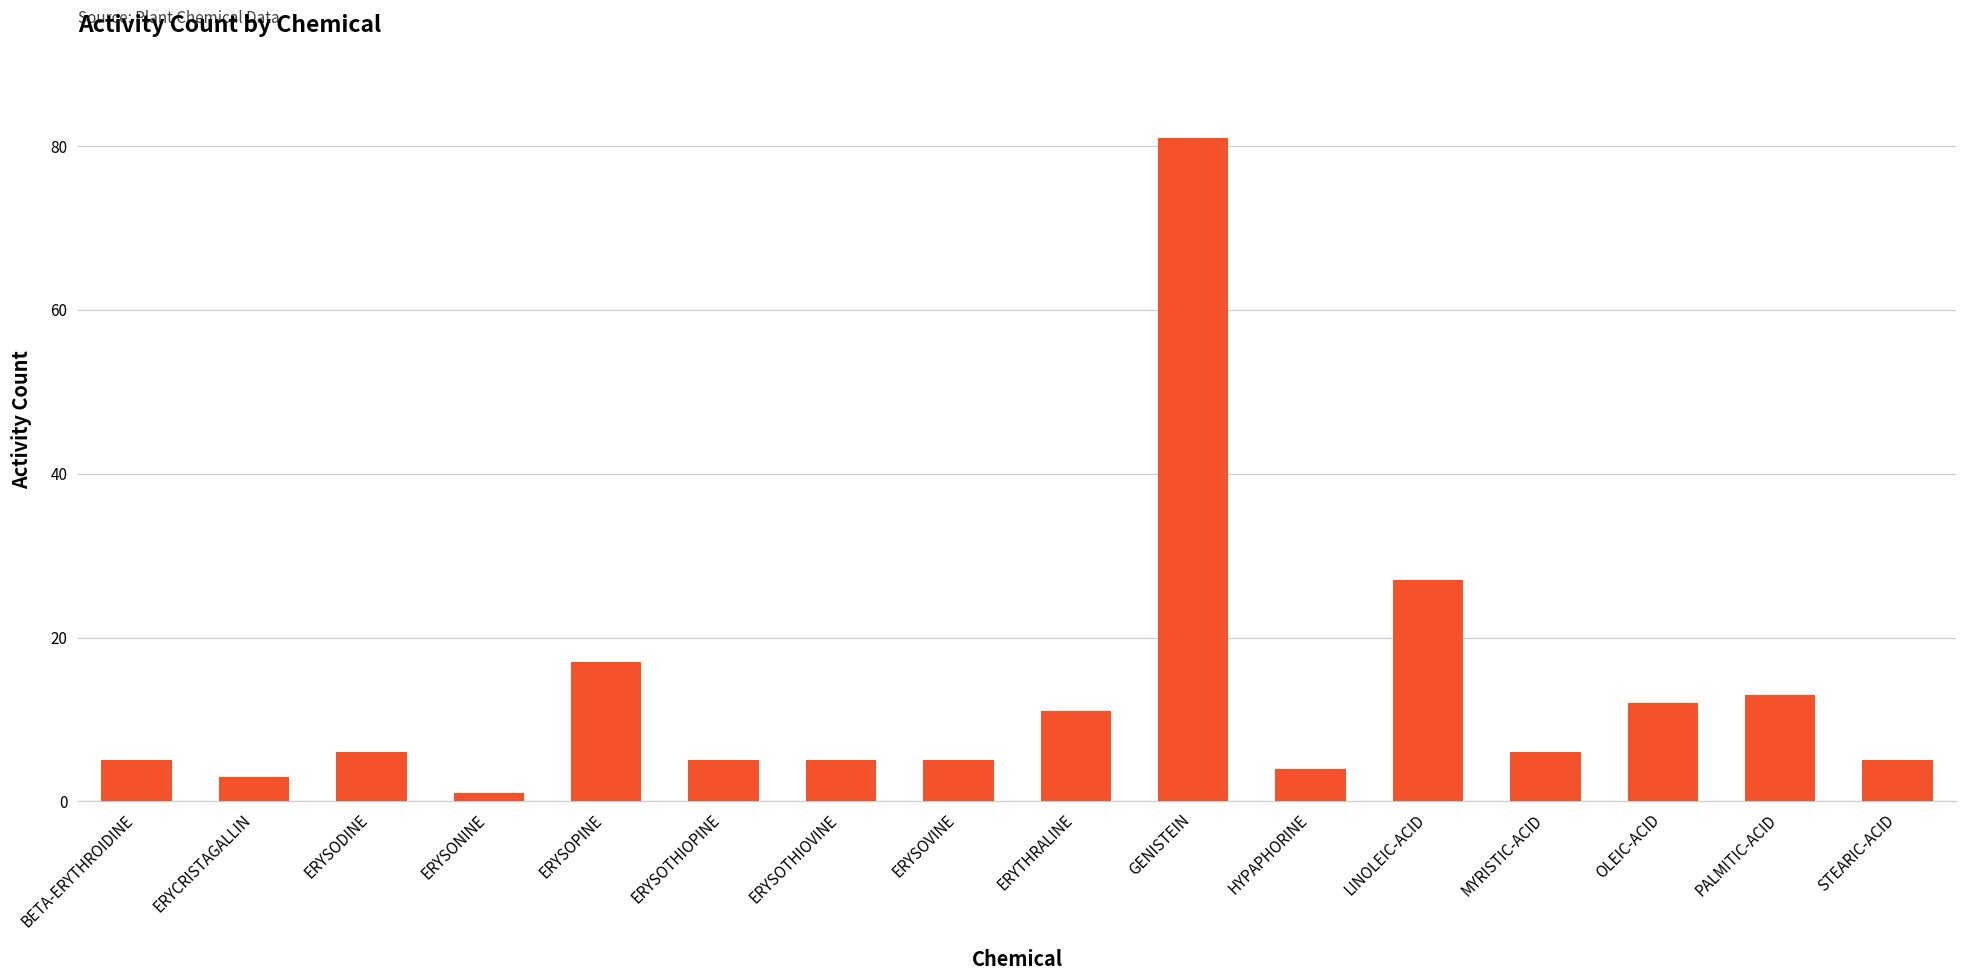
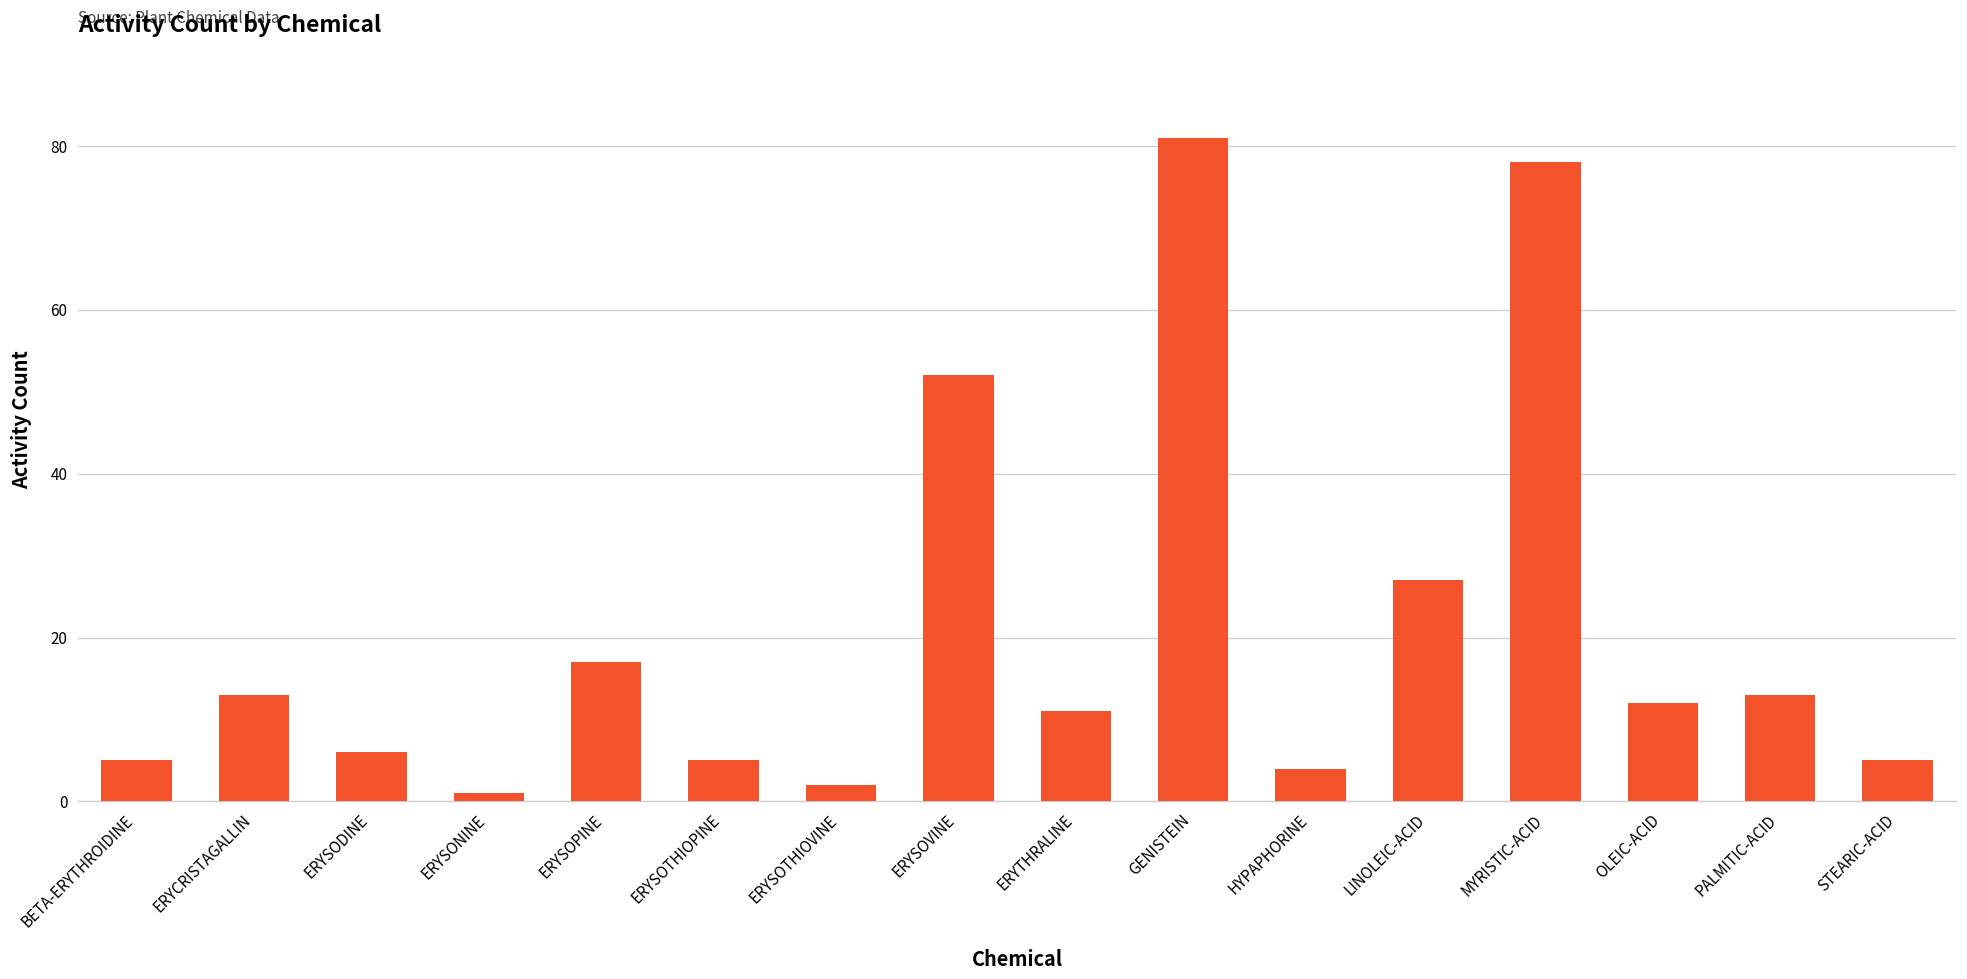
ERYCRISTAGALLIN: 3 -> 13
ERYSOTHIOVINE: 5 -> 2
ERYSOVINE: 5 -> 52
MYRISTIC-ACID: 6 -> 78
